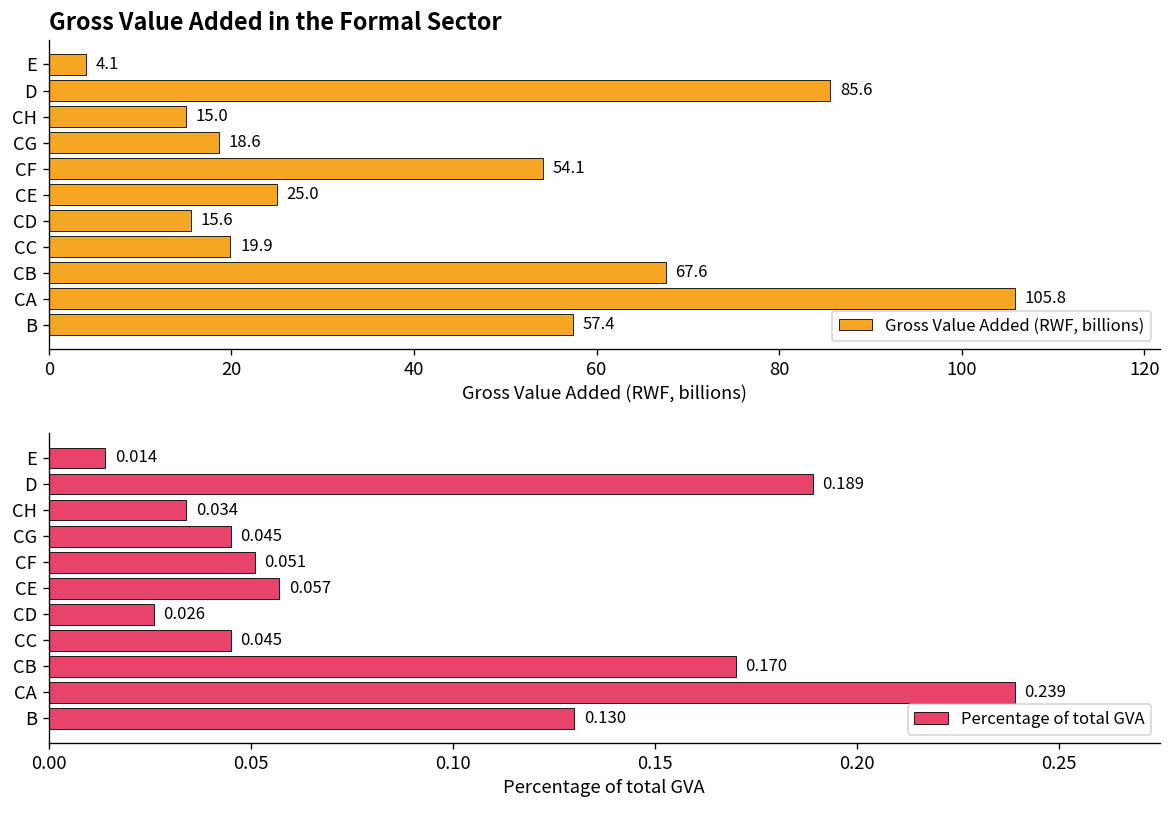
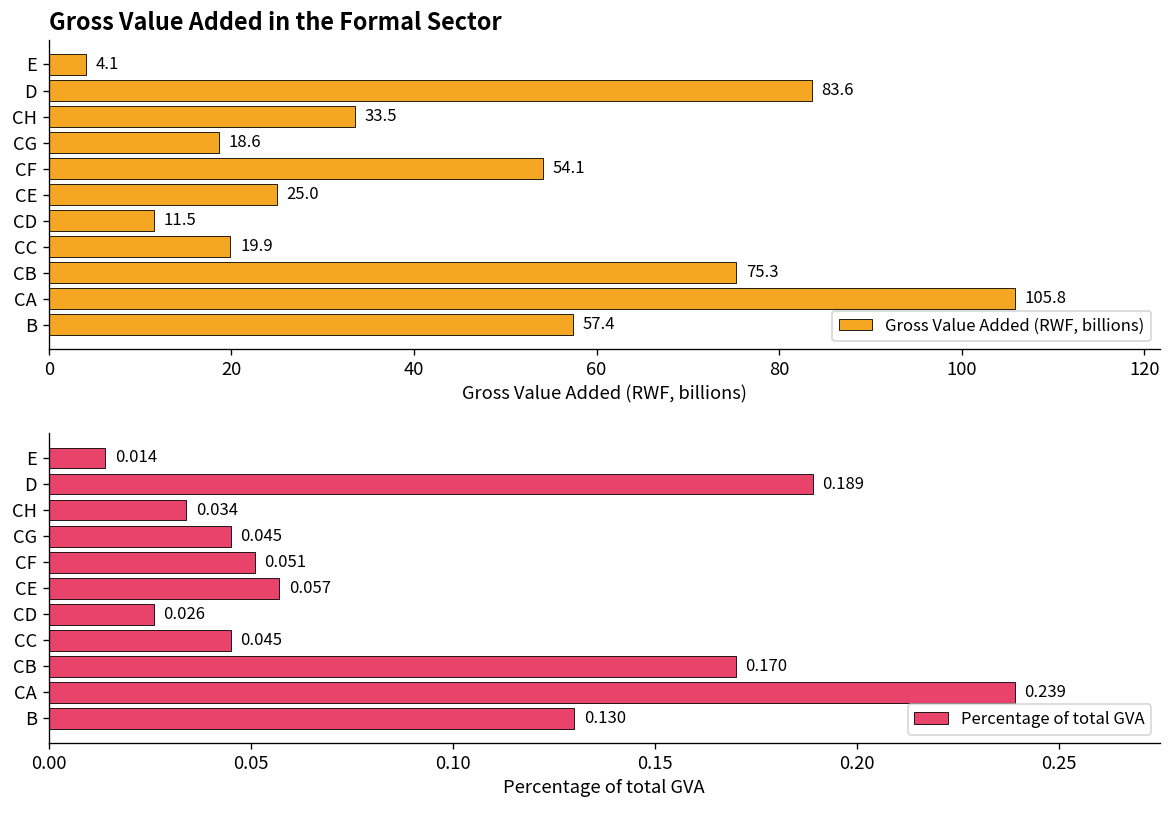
Gross Value Added in the Formal Sector, D: 85.6 -> 83.6
Gross Value Added in the Formal Sector, CH: 15.0 -> 33.5
Gross Value Added in the Formal Sector, CD: 15.6 -> 11.5
Gross Value Added in the Formal Sector, CB: 67.6 -> 75.3
